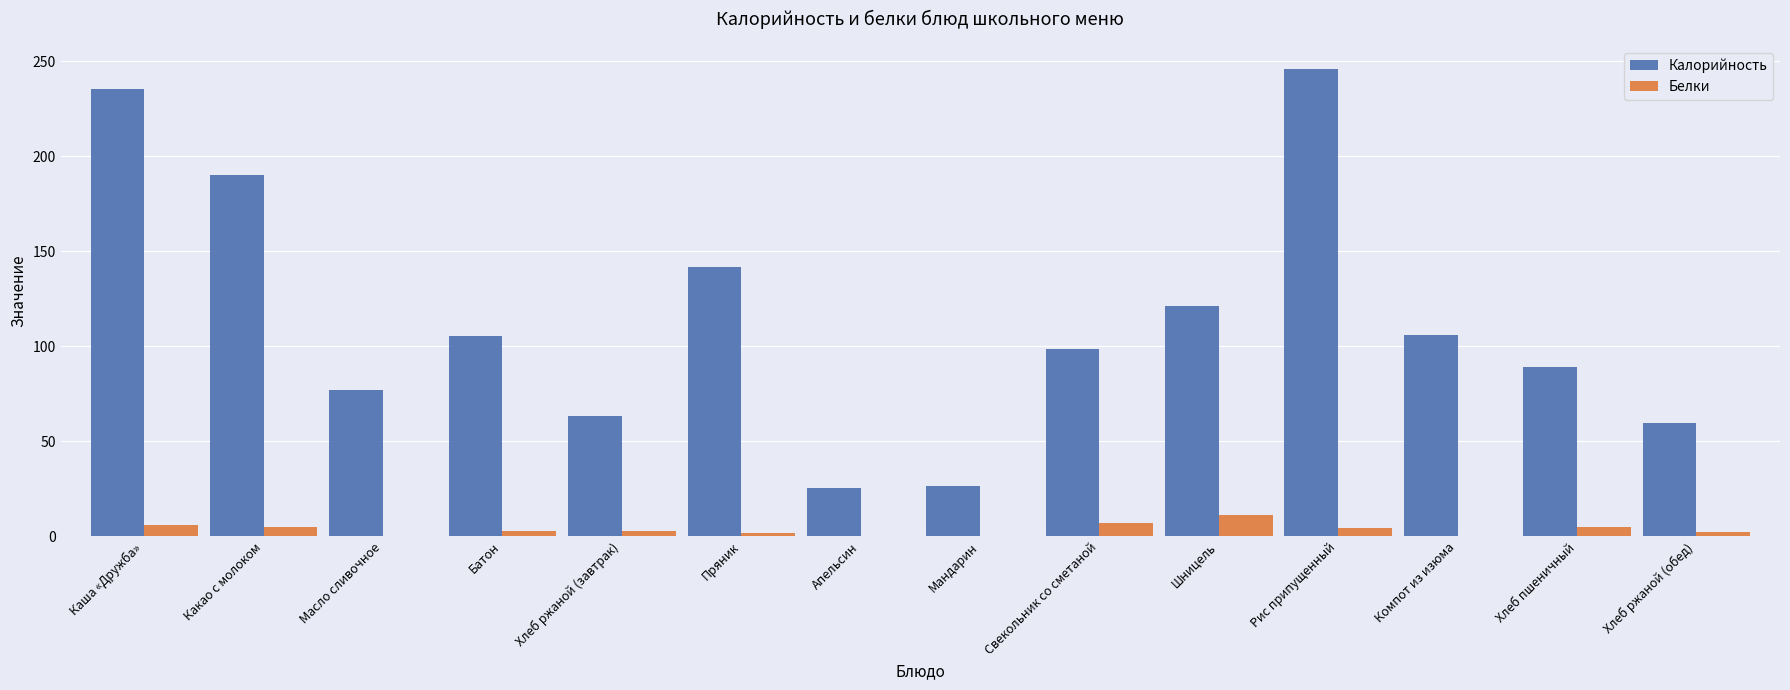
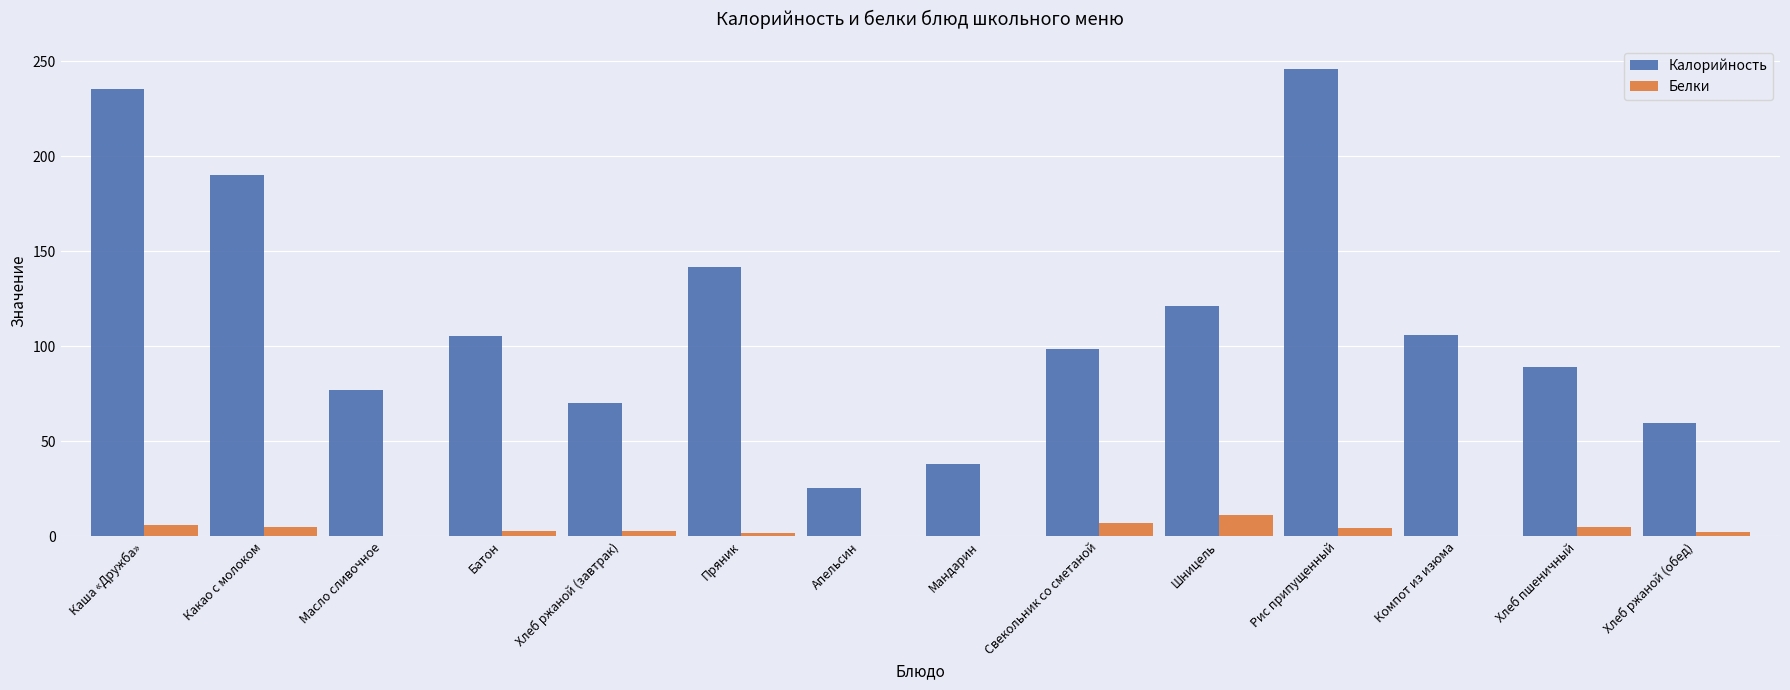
Калорийность, Хлеб ржаной (завтрак): 63 -> 70
Калорийность, Мандарин: 26 -> 38
